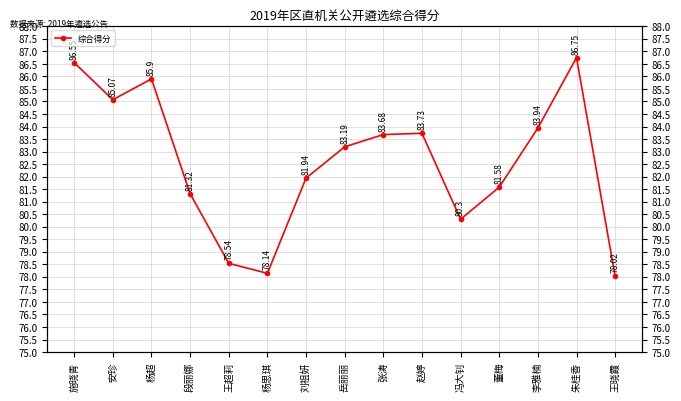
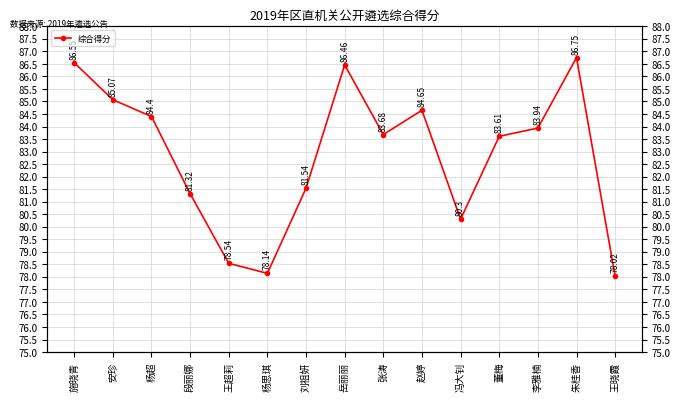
杨超: 85.9 -> 84.4
刘祖妍: 81.94 -> 81.54
岳丽丽: 83.19 -> 86.46
赵婷: 83.73 -> 84.65
董梅: 81.58 -> 83.61
